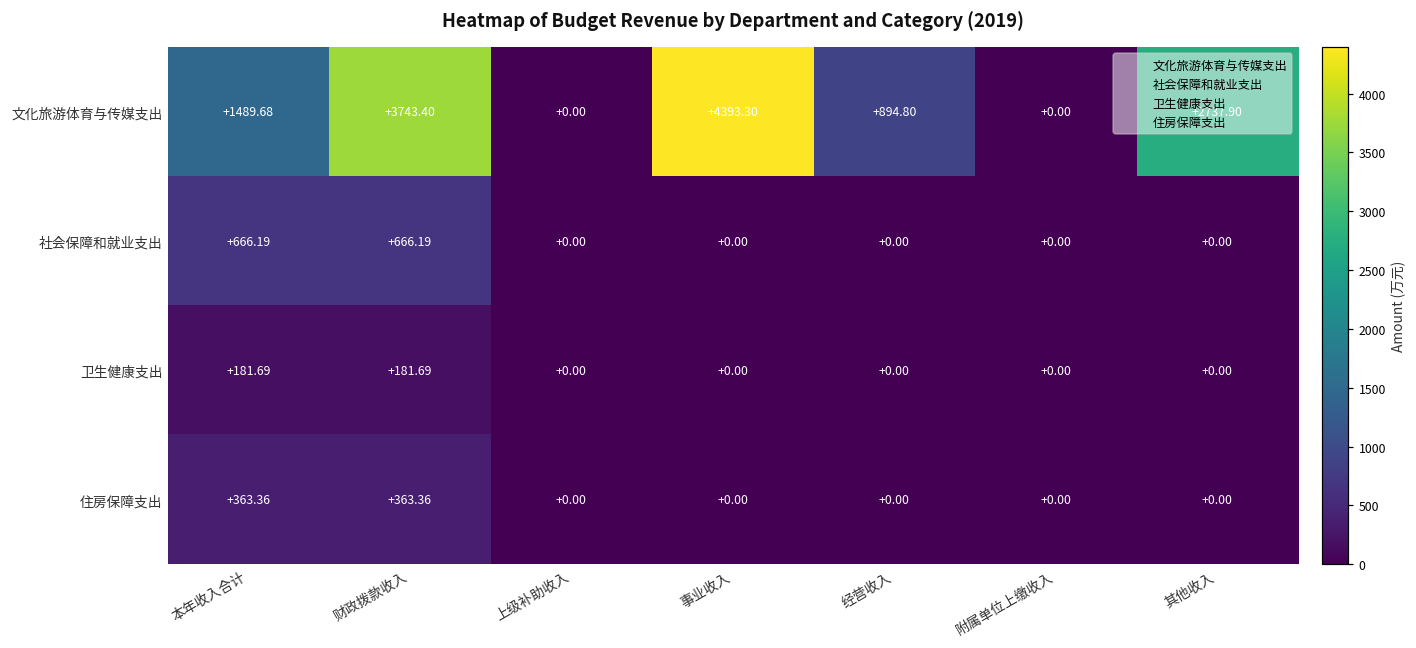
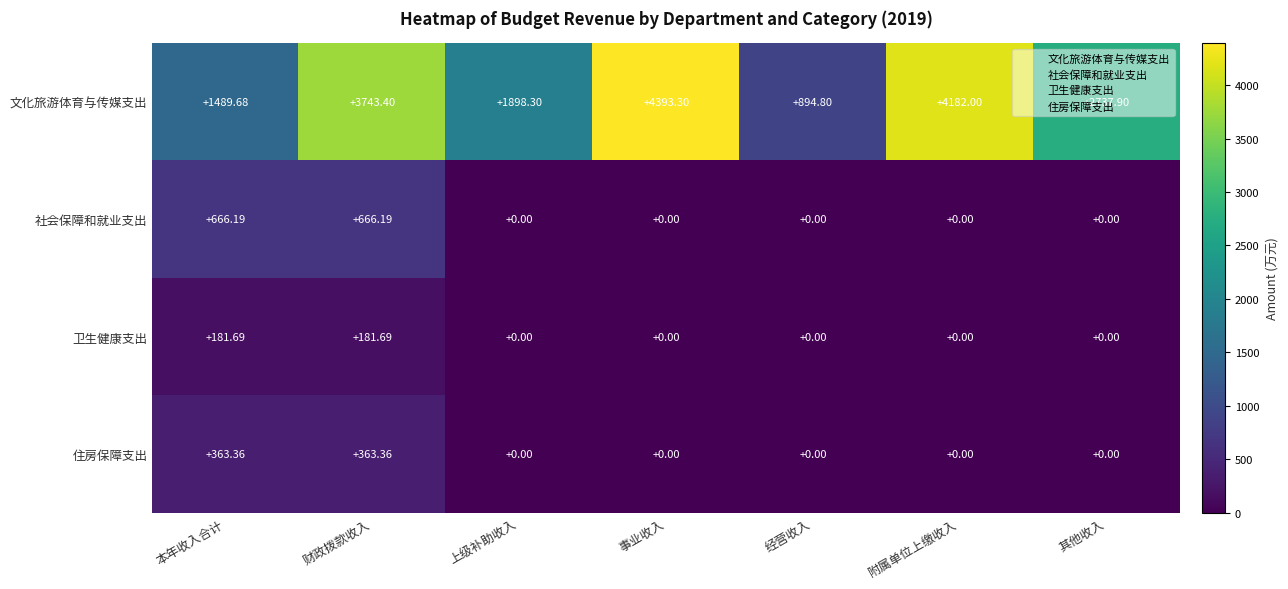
文化旅游体育与传媒支出, 上级补助收入: +0.00 -> +1898.30
文化旅游体育与传媒支出, 附属单位上缴收入: +0.00 -> +4182.00
